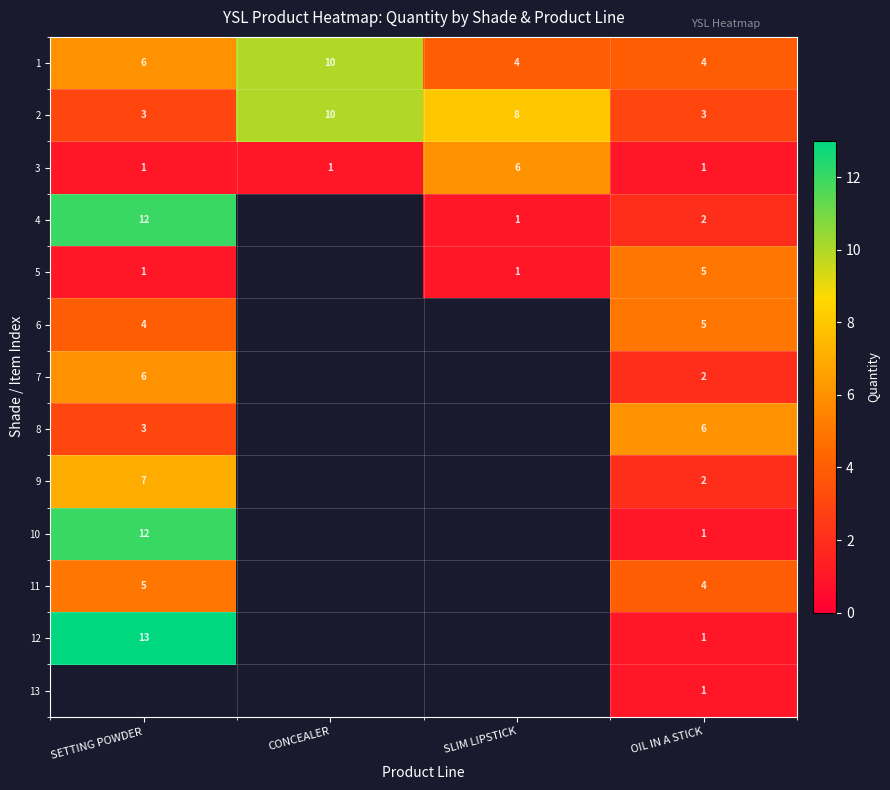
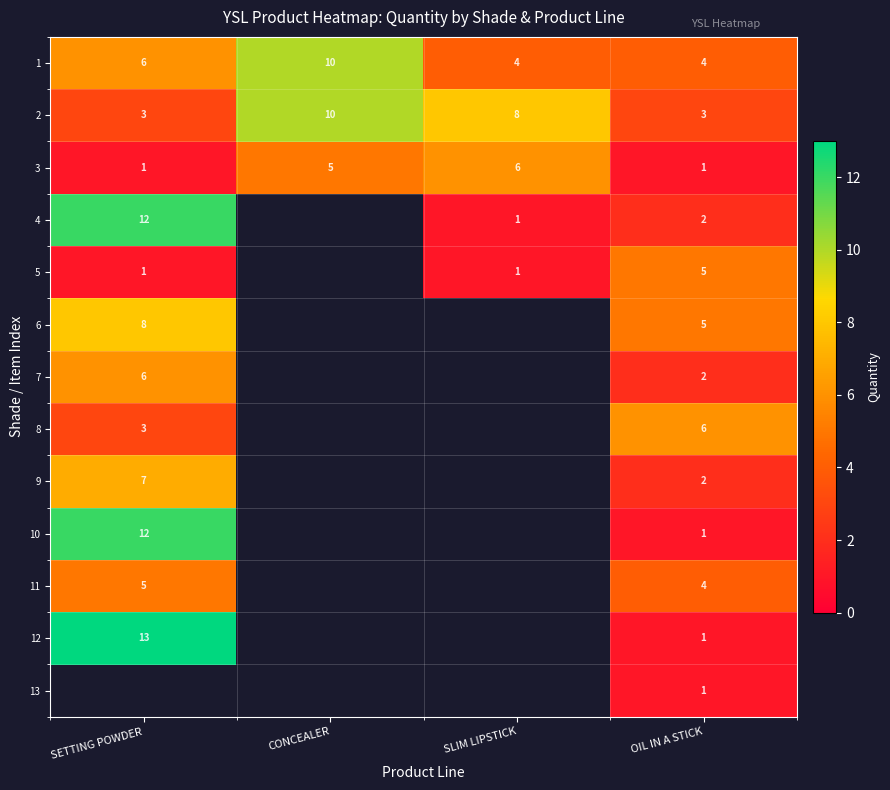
3, CONCEALER: 1 -> 5
6, SETTING POWDER: 4 -> 8
